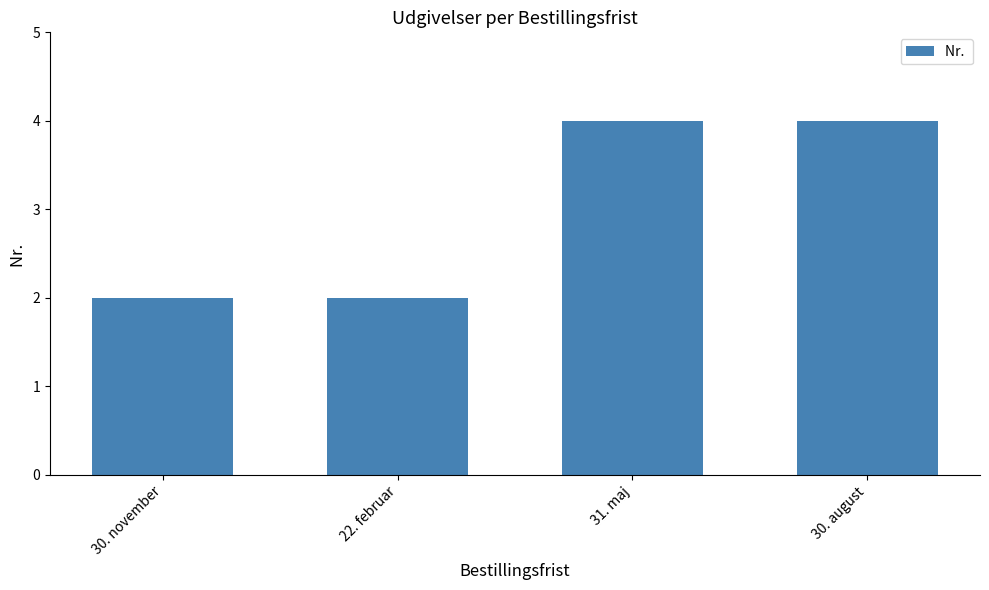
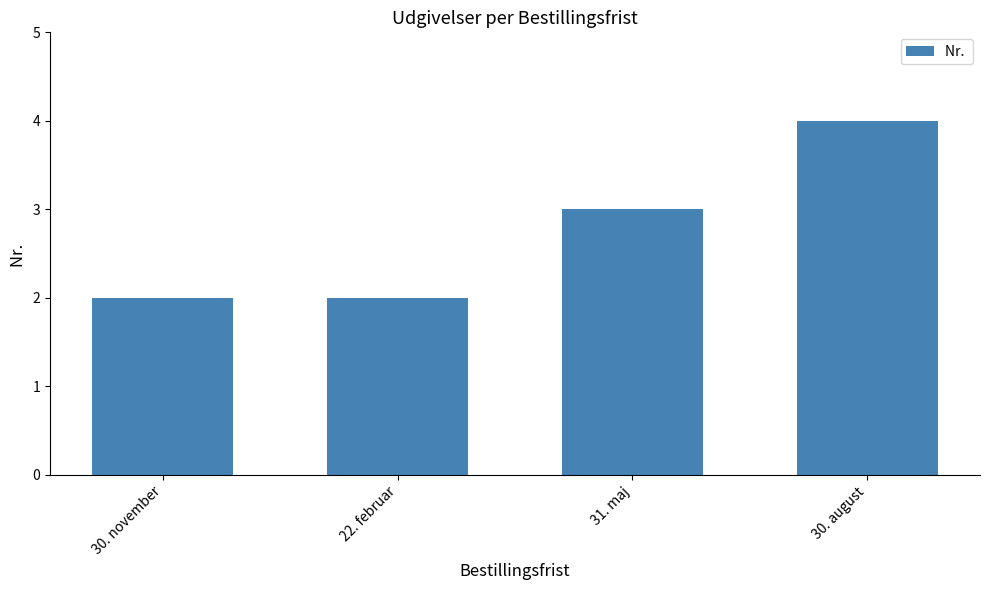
31. maj: 4 -> 3
